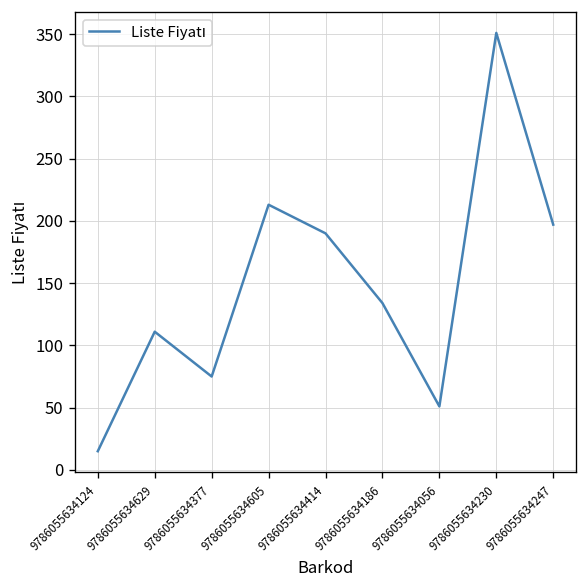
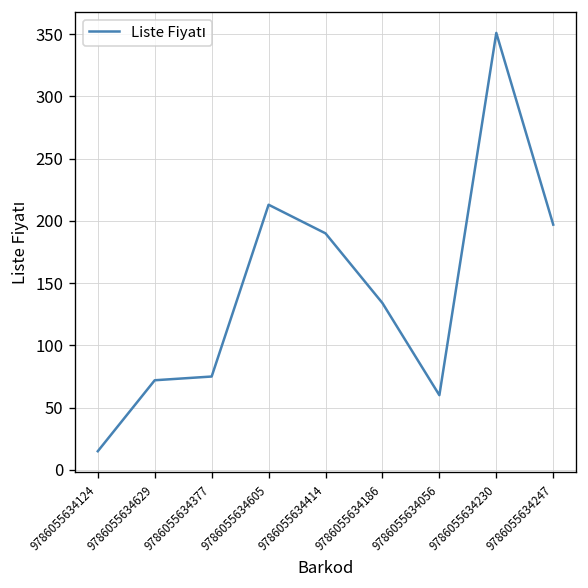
9786055634629: 111 -> 72
9786055634056: 51 -> 60
